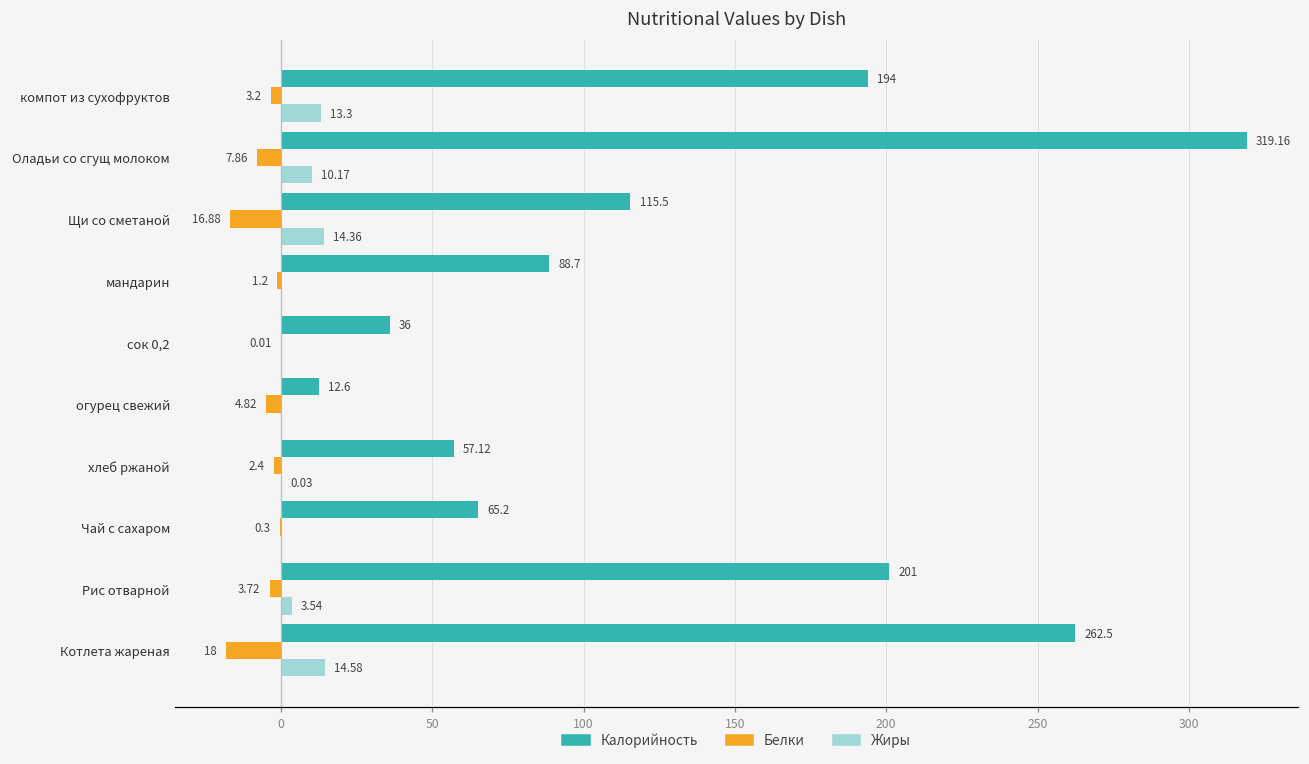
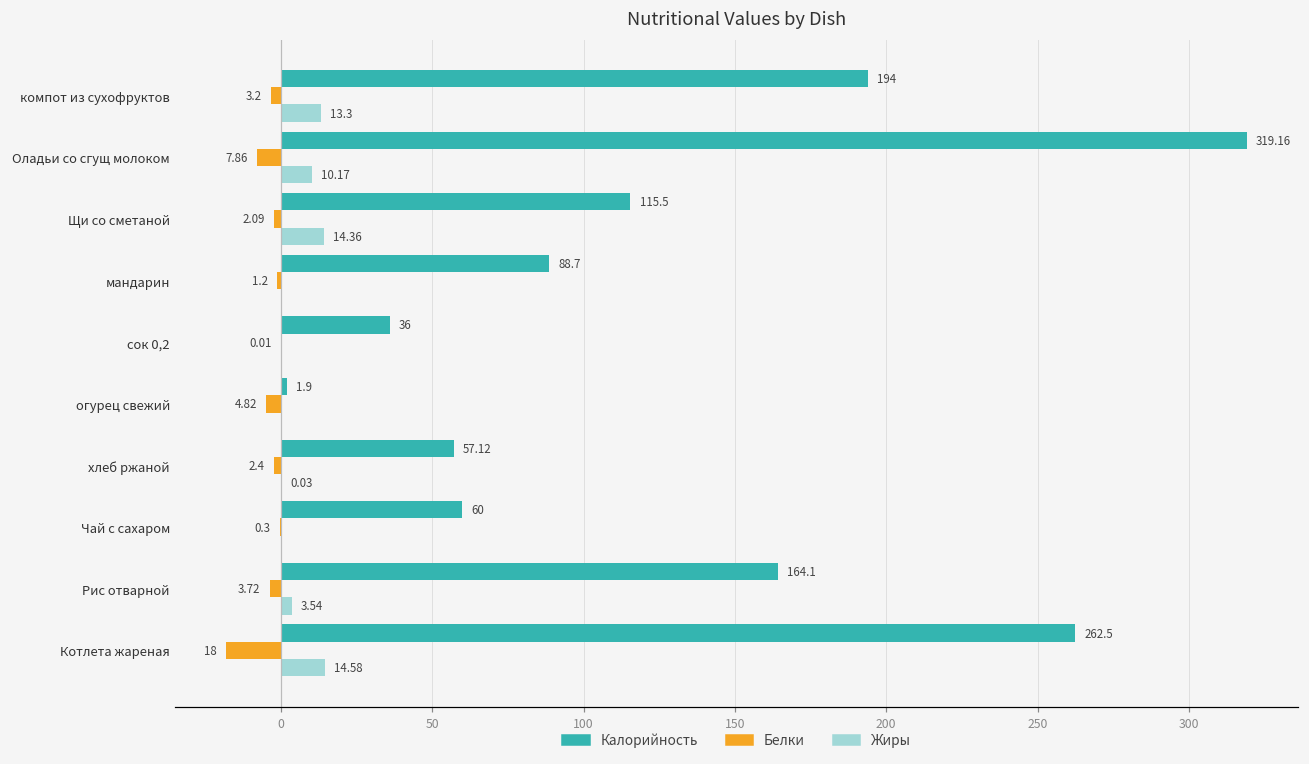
Белки, Щи со сметаной: 16.88 -> 2.09
Калорийность, огурец свежий: 12.6 -> 1.9
Калорийность, Чай с сахаром: 65.2 -> 60
Калорийность, Рис отварной: 201 -> 164.1
